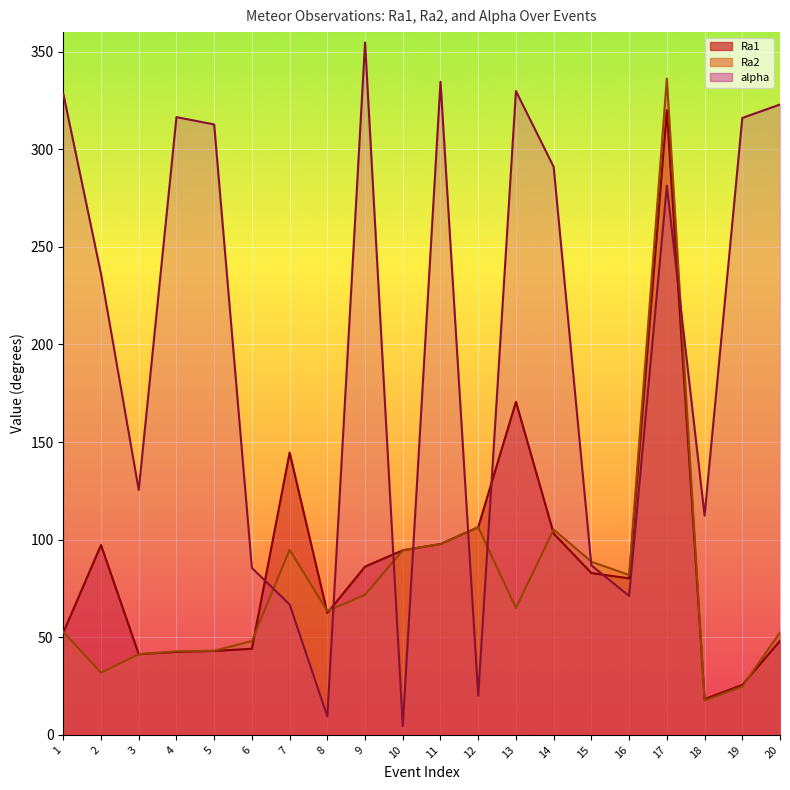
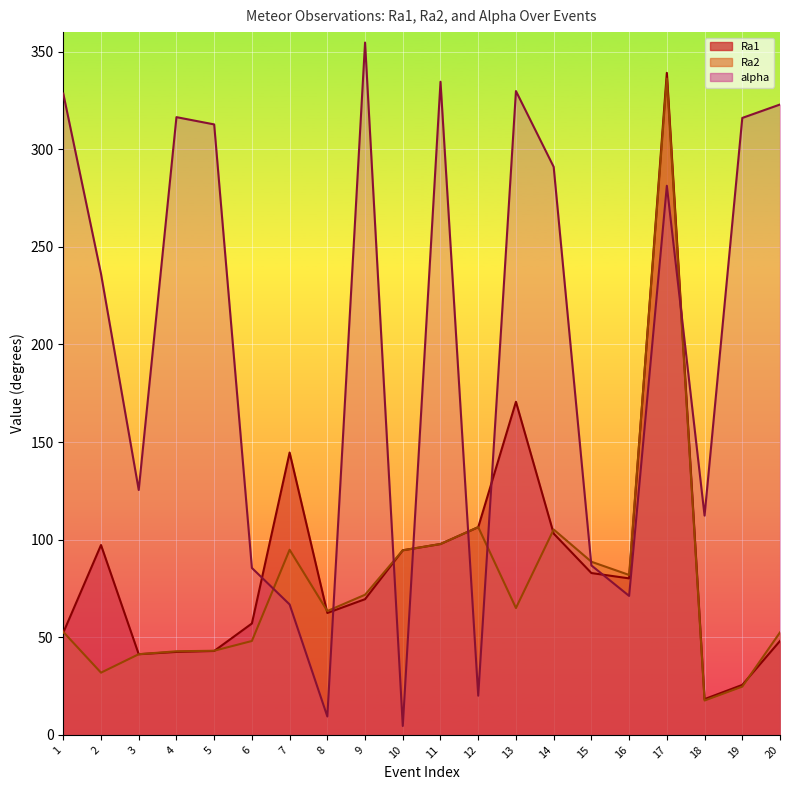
Ra1, 6: 44 -> 57
Ra1, 9: 86 -> 70
Ra1, 17: 320 -> 339
